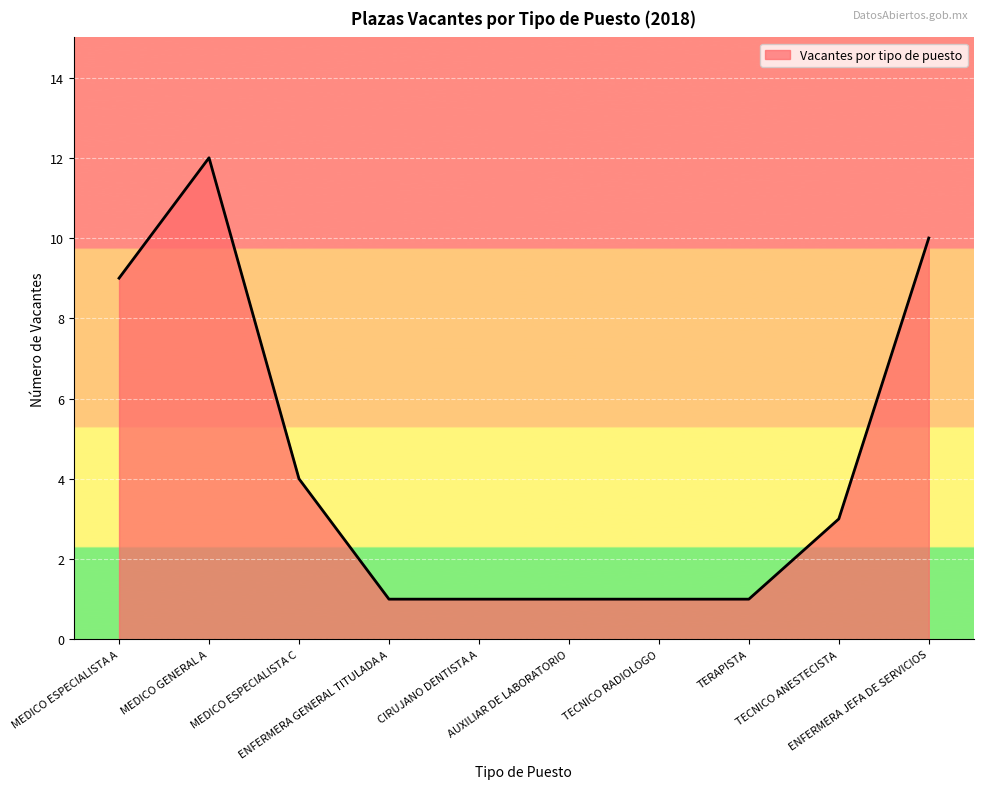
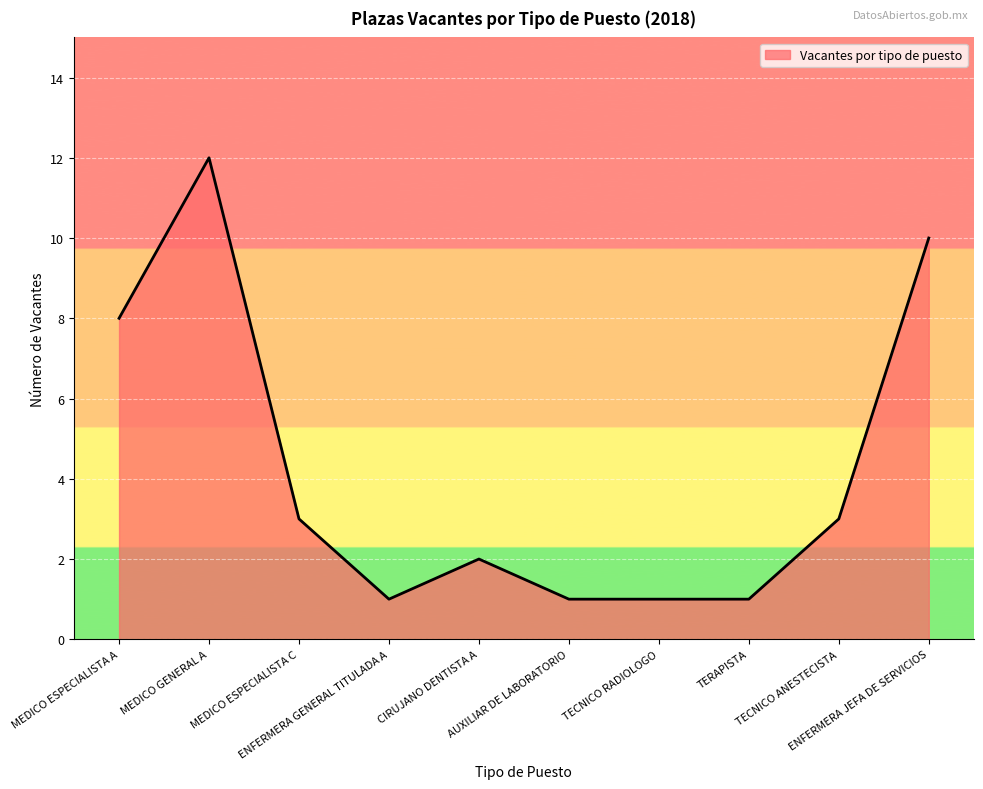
MEDICO ESPECIALISTA A: 9 -> 8
MEDICO ESPECIALISTA C: 4 -> 3
CIRUJANO DENTISTA A: 1 -> 2
